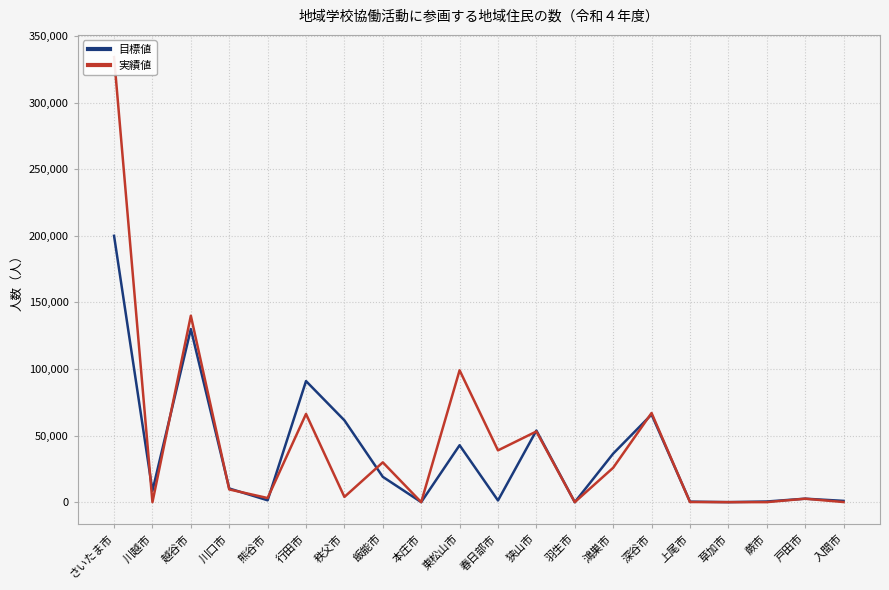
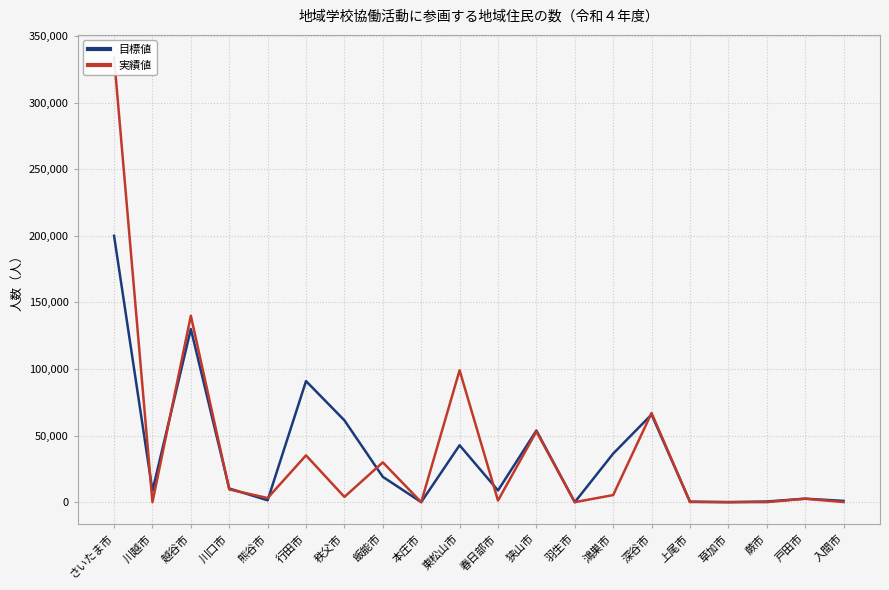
実績値, 行田市: 66,000 -> 35,000
目標値, 春日部市: 1,000 -> 9,000
実績値, 春日部市: 39,000 -> 1,000
実績値, 鴻巣市: 26,000 -> 5,000
